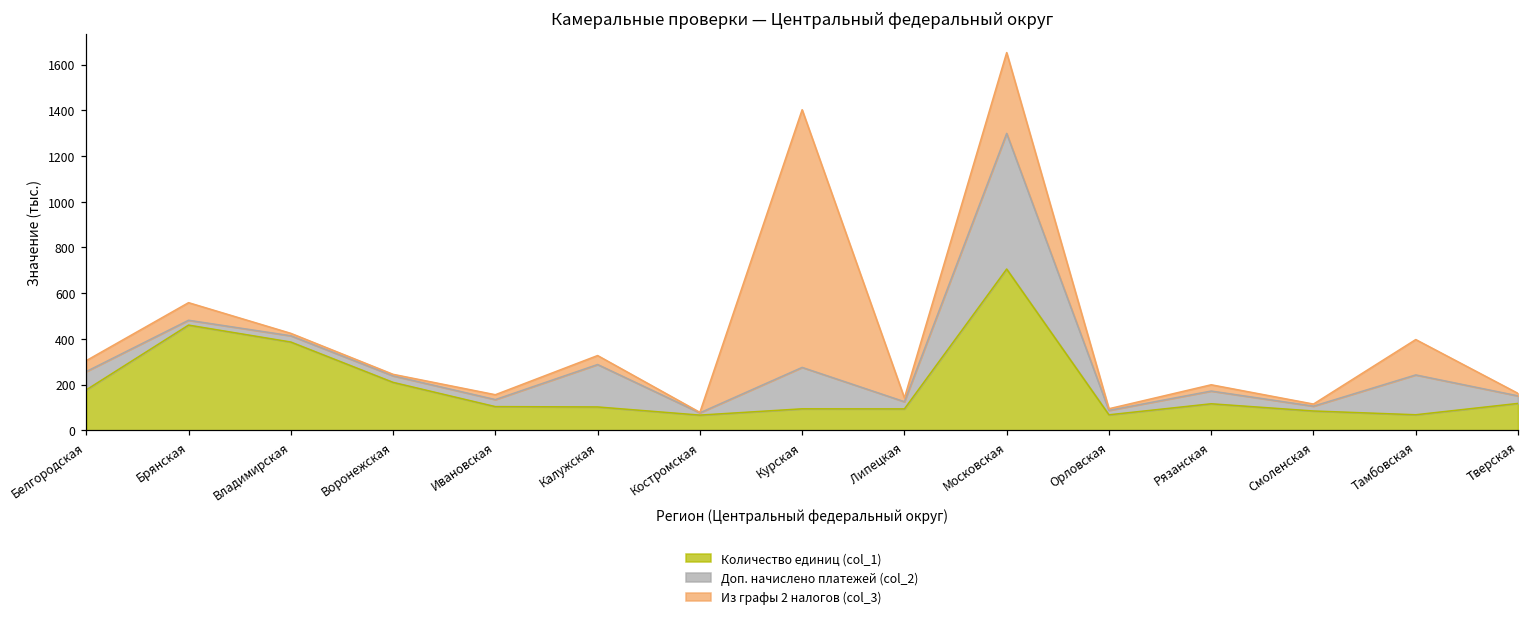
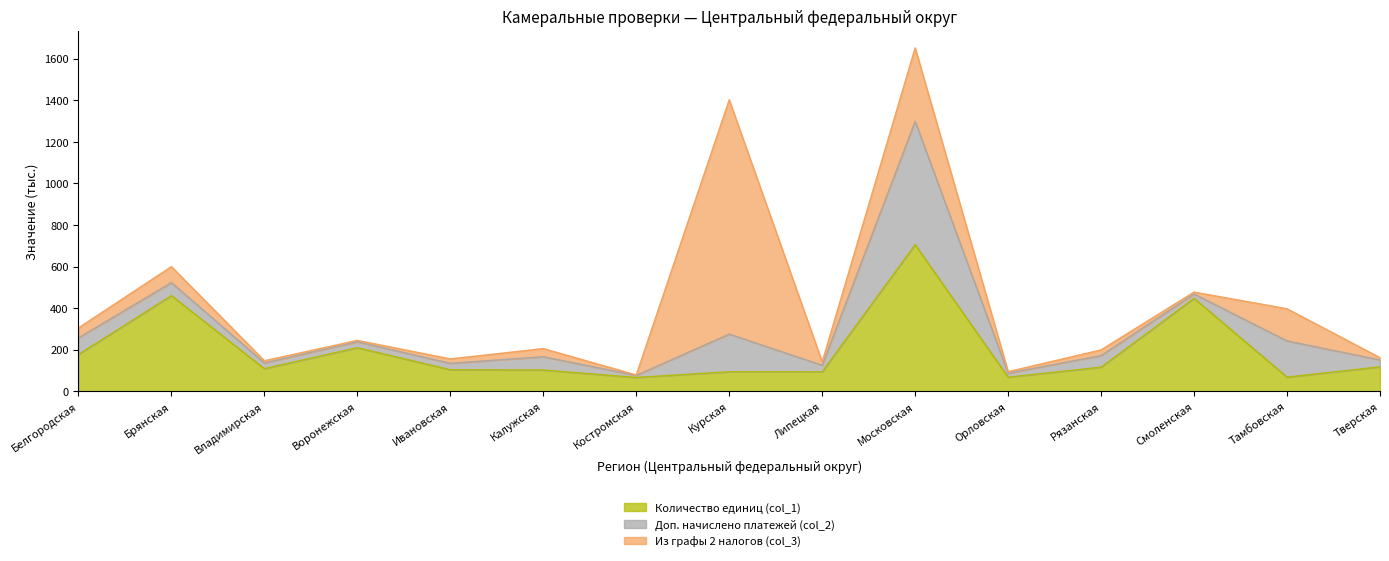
Доп. начислено платежей (col_2), Брянская: 20 -> 60
Количество единиц (col_1), Владимирская: 390 -> 110
Доп. начислено платежей (col_2), Калужская: 190 -> 60
Количество единиц (col_1), Смоленская: 80 -> 450
